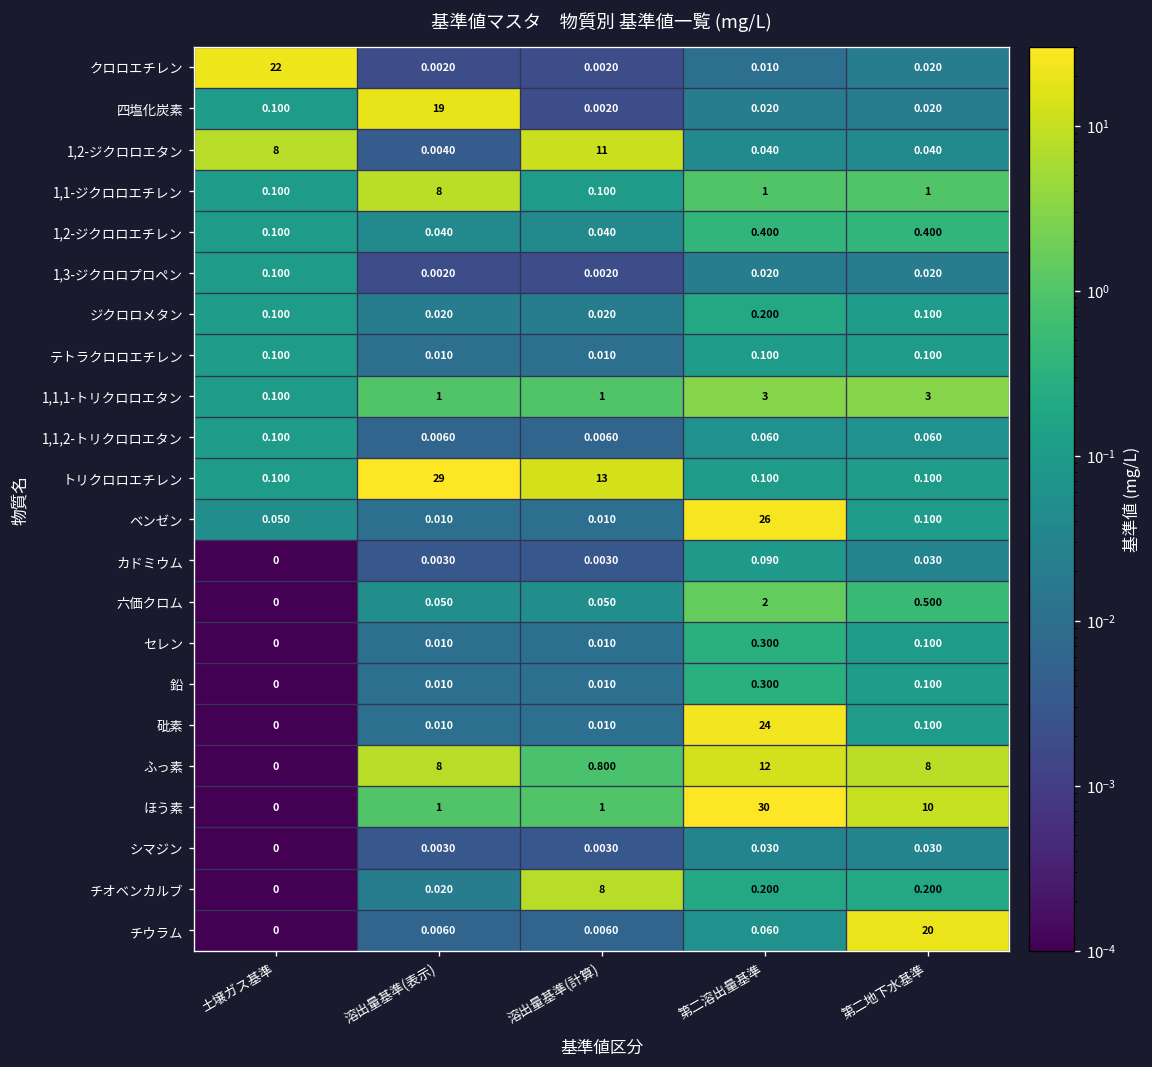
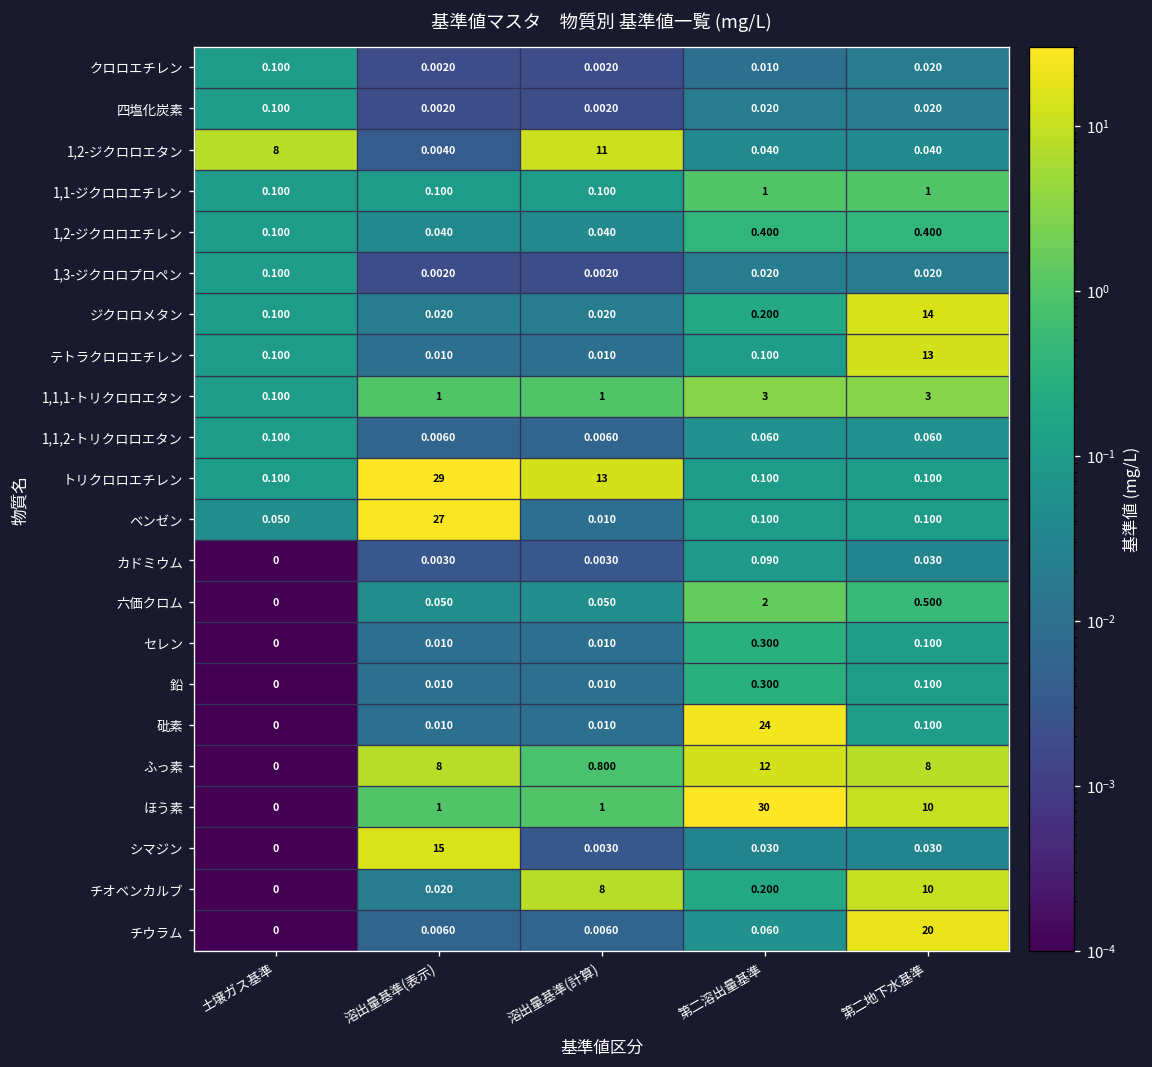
クロロエチレン, 土壌ガス基準: 22 -> 0.100
四塩化炭素, 溶出量基準(表示): 19 -> 0.0020
1,1-ジクロロエチレン, 溶出量基準(表示): 8 -> 0.100
ジクロロメタン, 第二地下水基準: 0.100 -> 14
テトラクロロエチレン, 第二地下水基準: 0.100 -> 13
ベンゼン, 溶出量基準(表示): 0.010 -> 27
ベンゼン, 第二溶出量基準: 26 -> 0.100
シマジン, 溶出量基準(表示): 0.0030 -> 15
チオベンカルブ, 第二地下水基準: 0.200 -> 10
